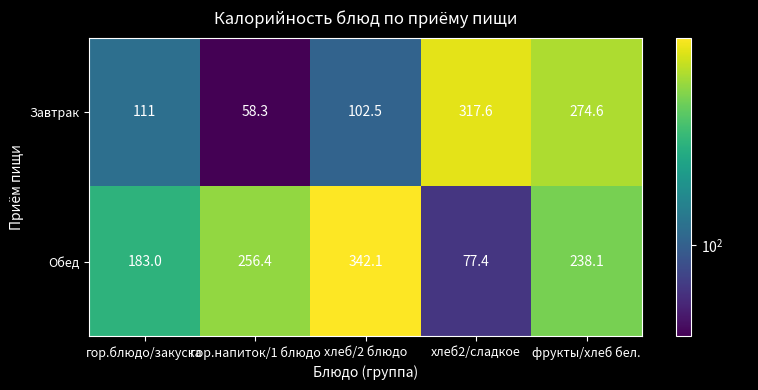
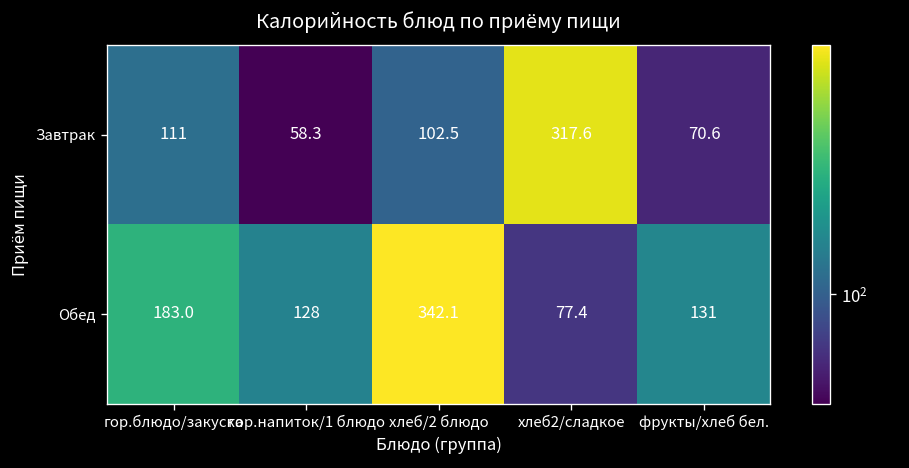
Завтрак, фрукты/хлеб бел.: 274.6 -> 70.6
Обед, гор.напиток/1 блюдо: 256.4 -> 128
Обед, фрукты/хлеб бел.: 238.1 -> 131
